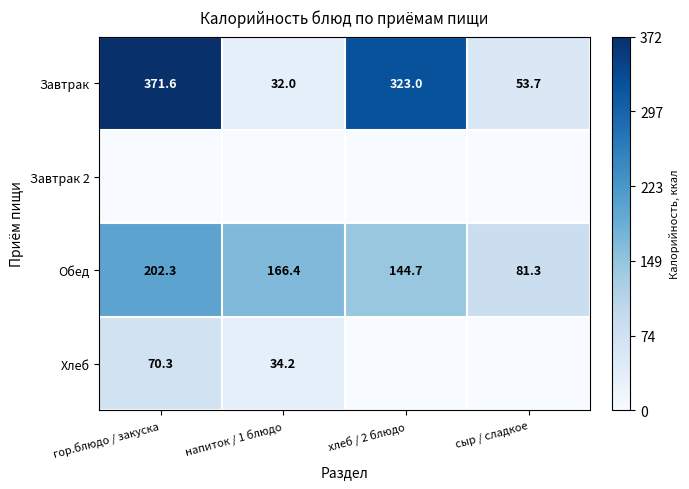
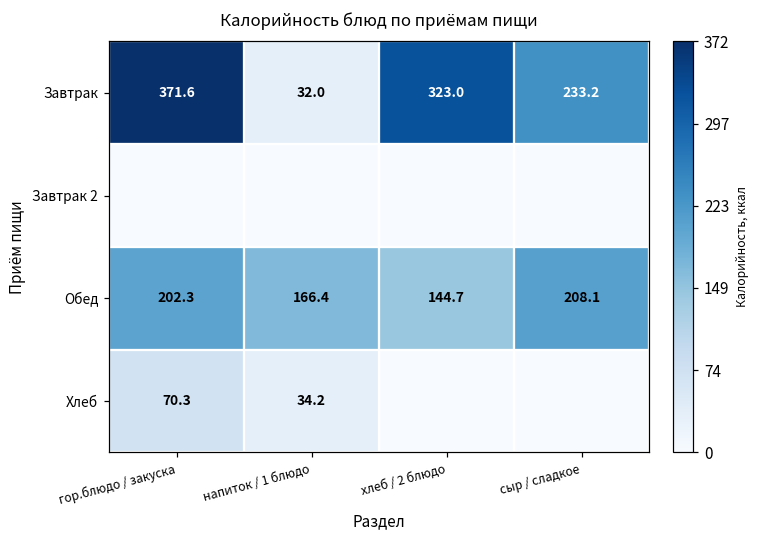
Завтрак, сыр / сладкое: 53.7 -> 233.2
Обед, сыр / сладкое: 81.3 -> 208.1
